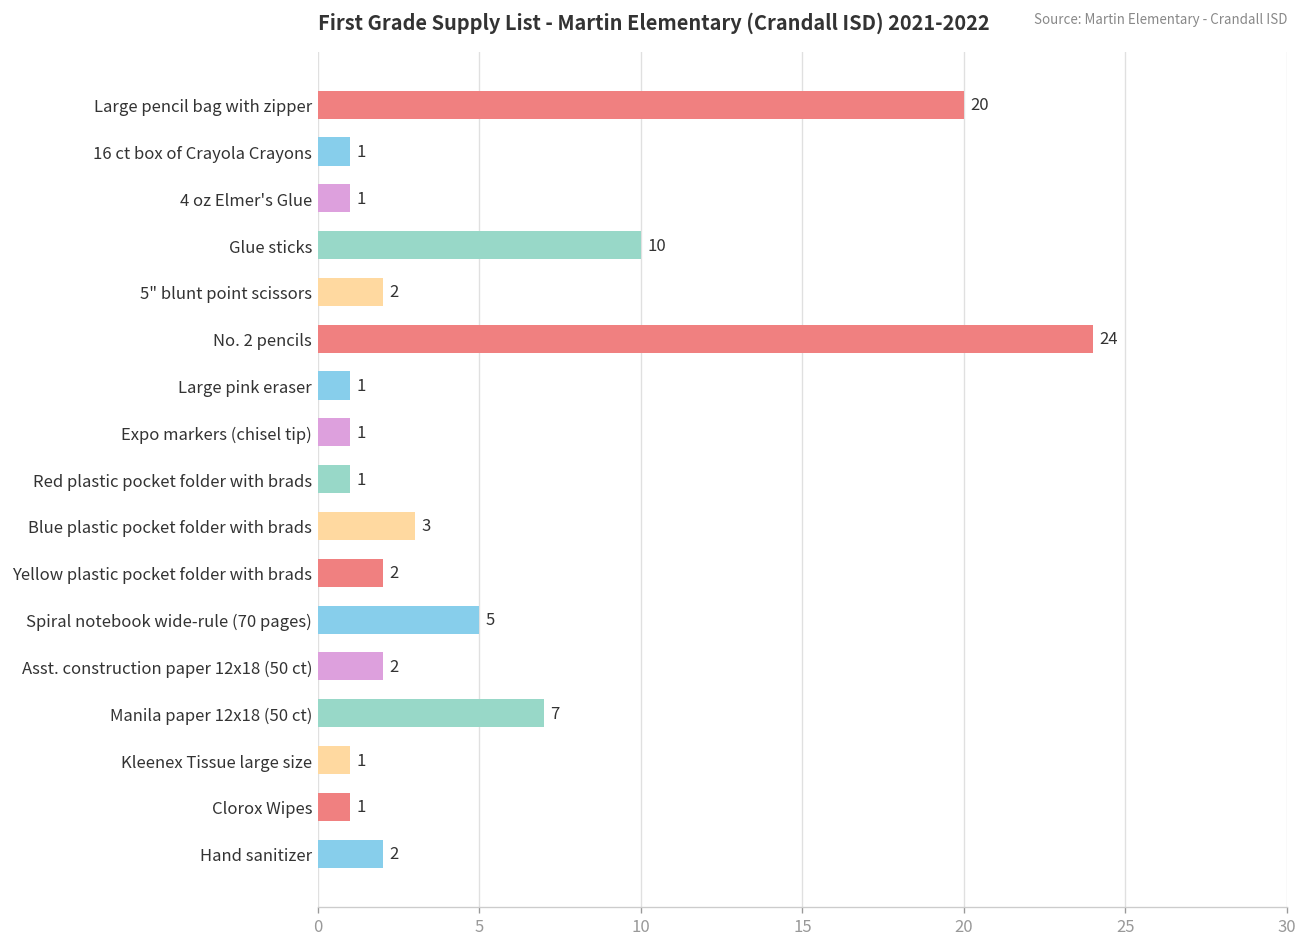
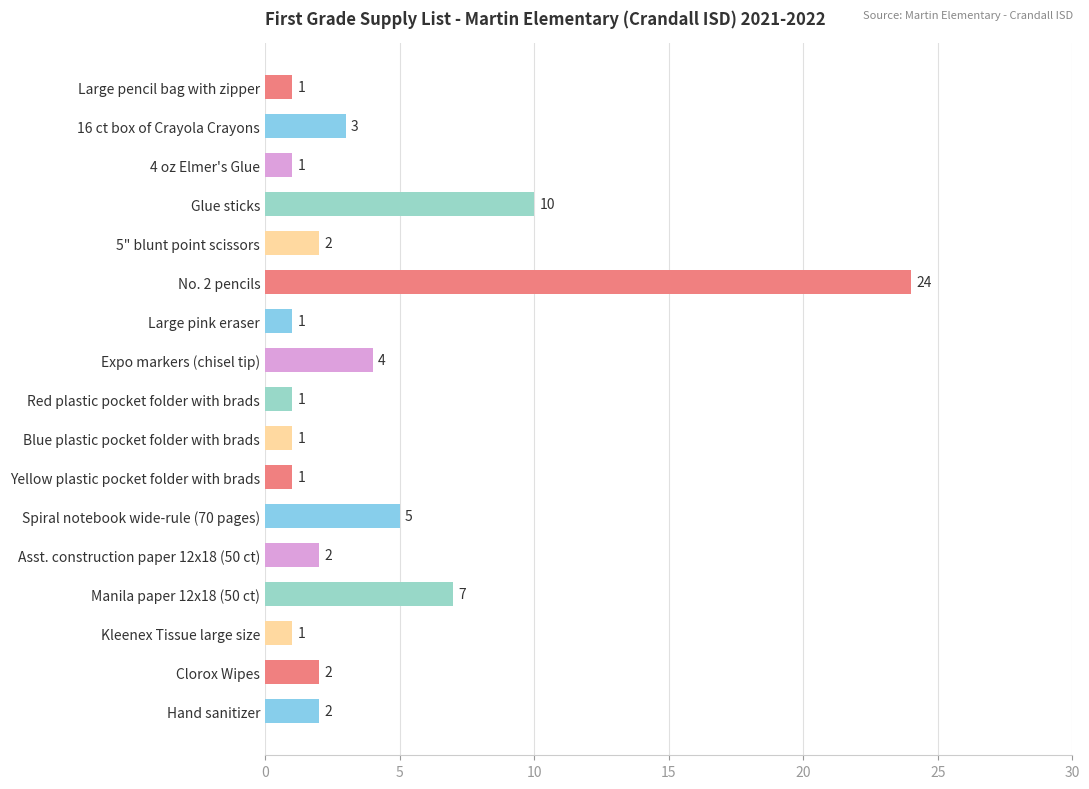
Large pencil bag with zipper: 20 -> 1
16 ct box of Crayola Crayons: 1 -> 3
Expo markers (chisel tip): 1 -> 4
Blue plastic pocket folder with brads: 3 -> 1
Yellow plastic pocket folder with brads: 2 -> 1
Clorox Wipes: 1 -> 2
